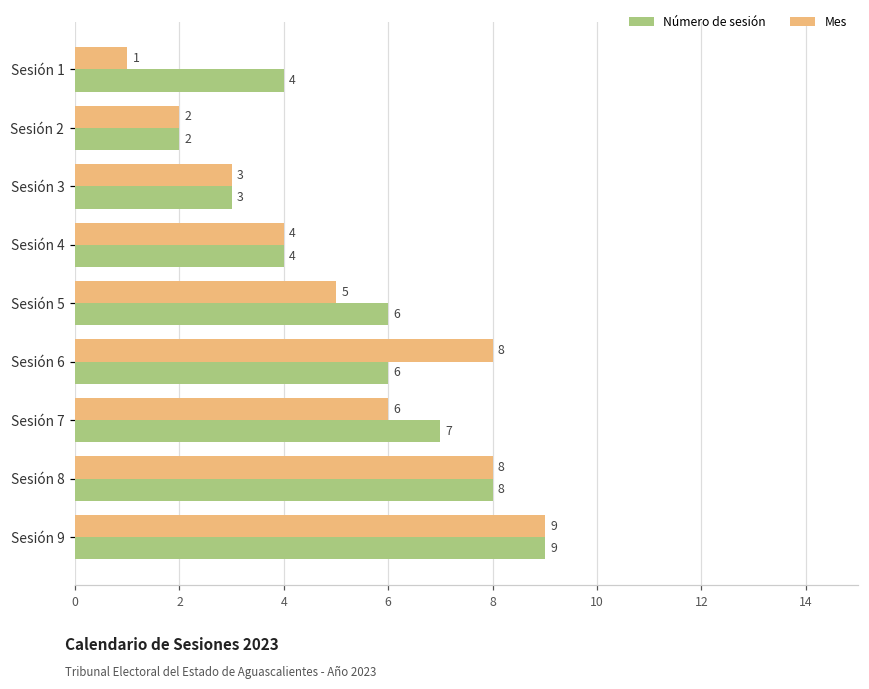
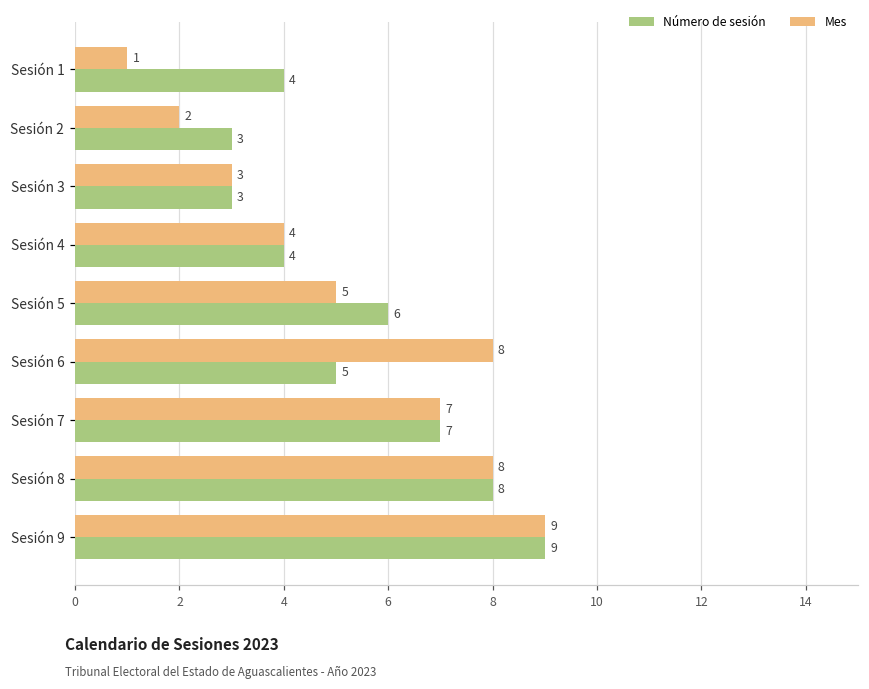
Número de sesión, Sesión 2: 2 -> 3
Número de sesión, Sesión 6: 6 -> 5
Mes, Sesión 7: 6 -> 7
